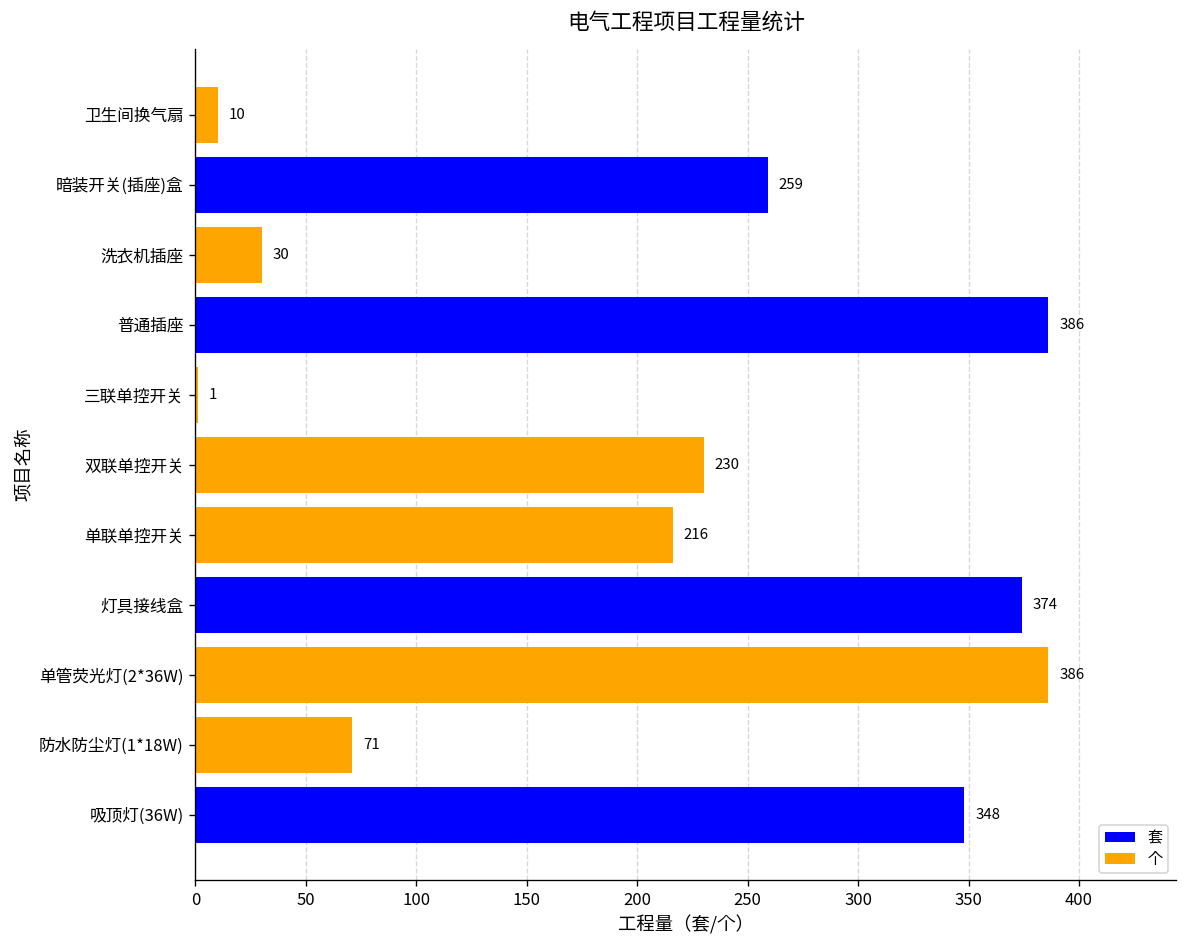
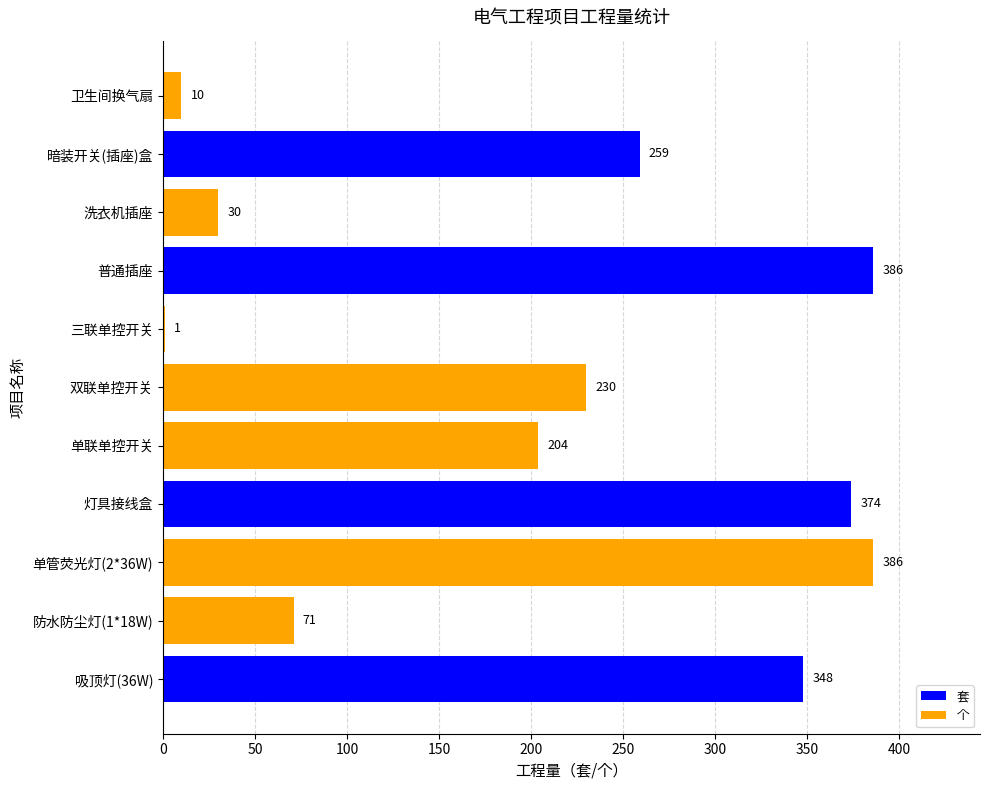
单联单控开关: 216 -> 204
